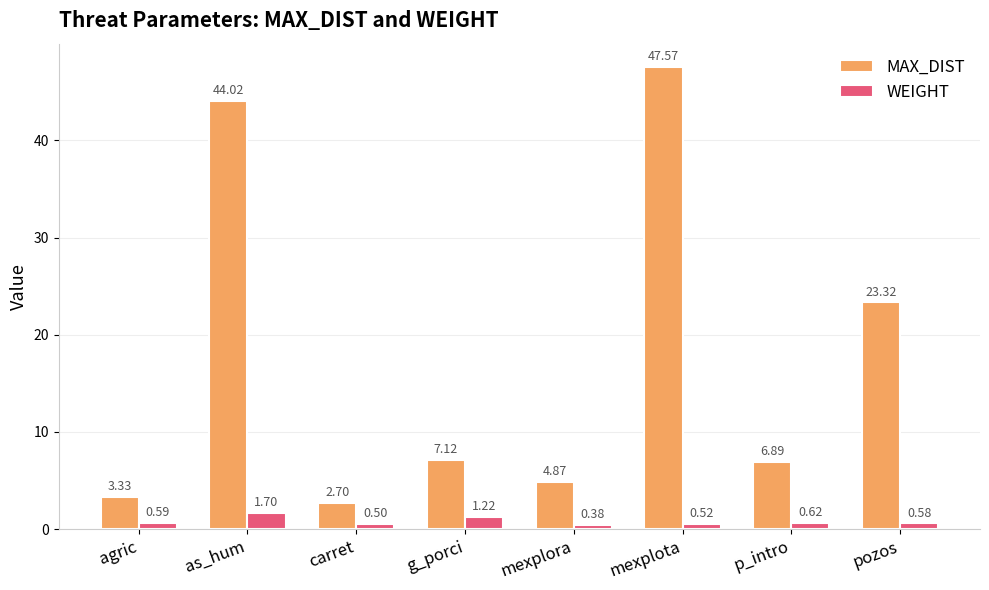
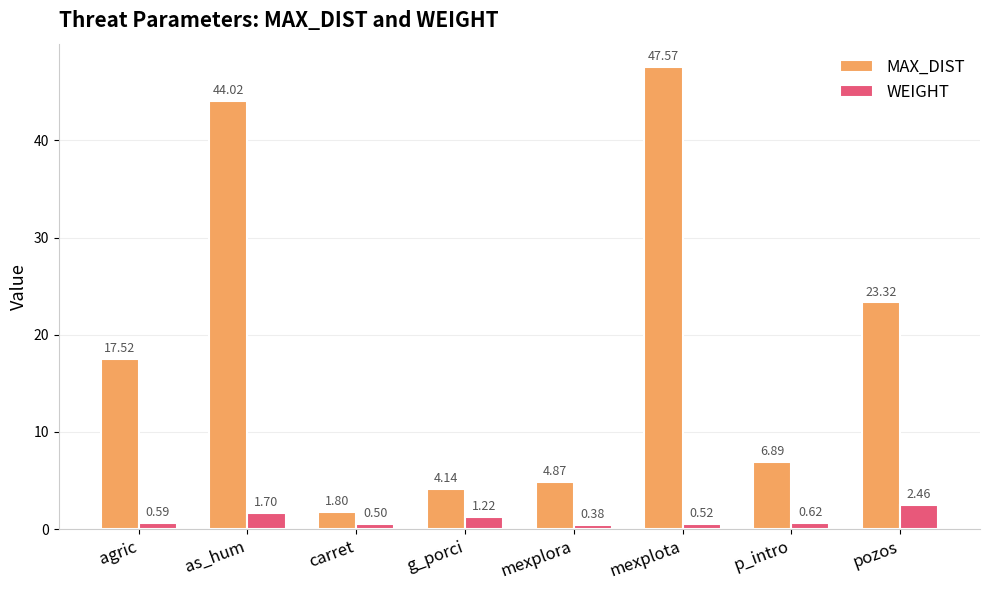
MAX_DIST, agric: 3.33 -> 17.52
MAX_DIST, carret: 2.70 -> 1.80
MAX_DIST, g_porci: 7.12 -> 4.14
WEIGHT, pozos: 0.58 -> 2.46
